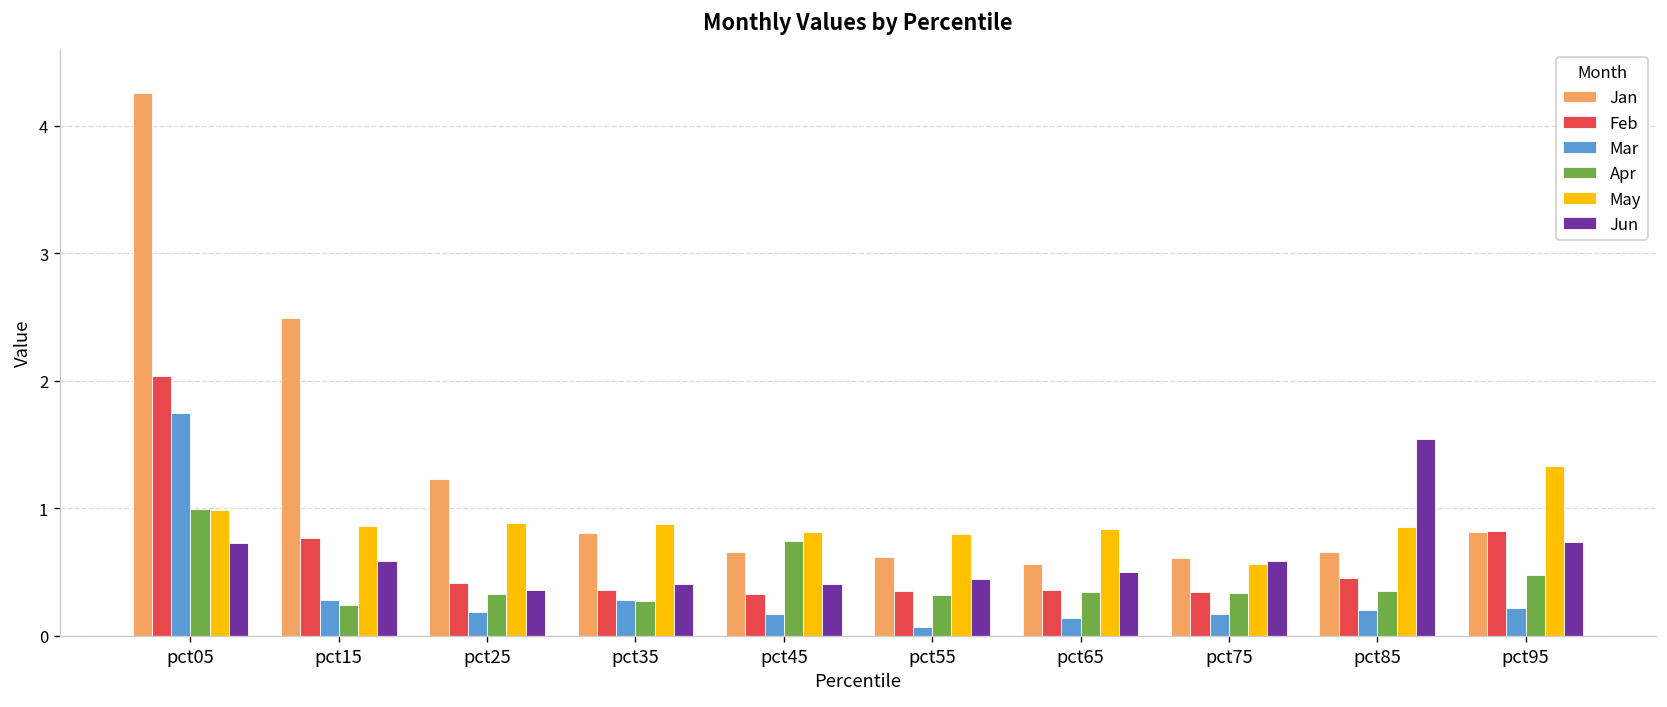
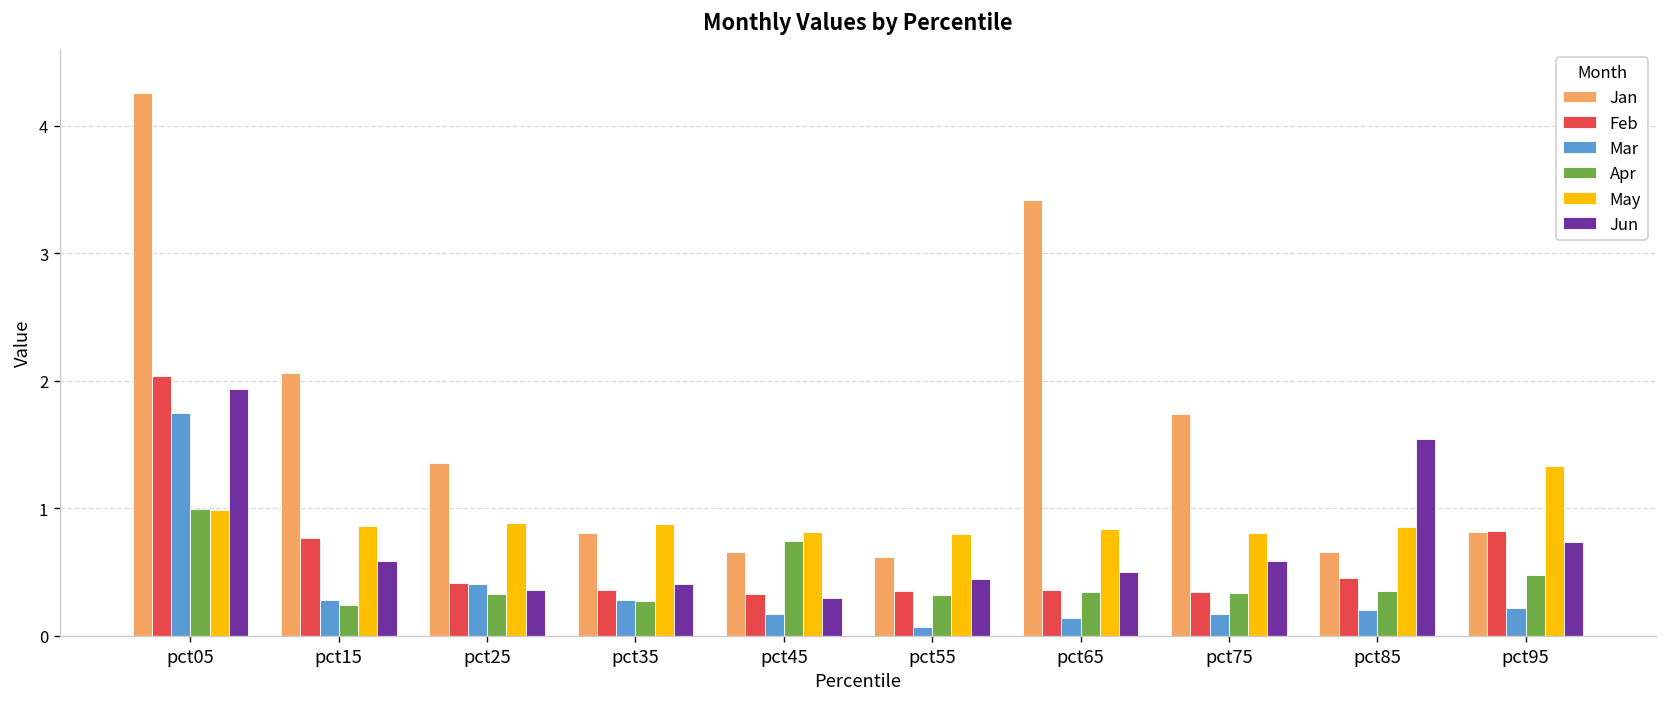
Jun, pct05: 0.73 -> 1.94
Jan, pct15: 2.49 -> 2.06
Jan, pct25: 1.23 -> 1.35
Mar, pct25: 0.19 -> 0.40
Jun, pct45: 0.41 -> 0.30
Jan, pct65: 0.56 -> 3.41
Jan, pct75: 0.61 -> 1.74
May, pct75: 0.56 -> 0.81
